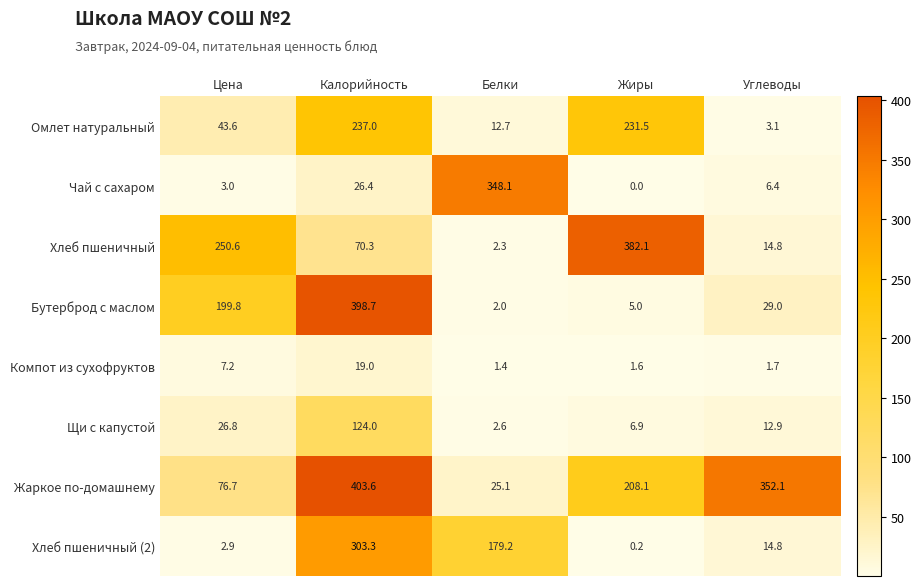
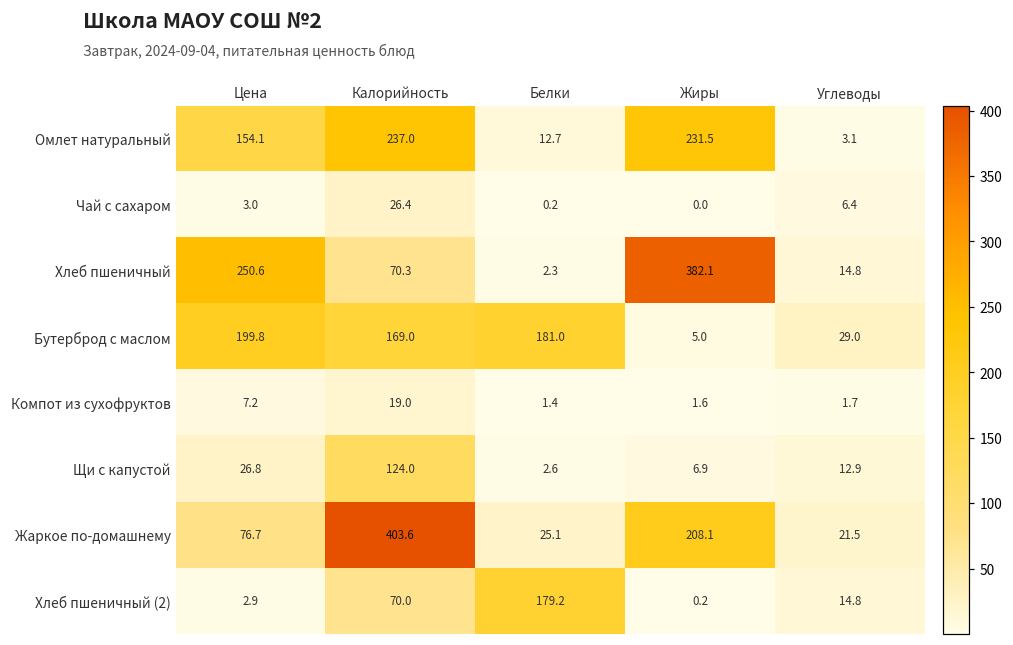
Омлет натуральный, Цена: 43.6 -> 154.1
Чай с сахаром, Белки: 348.1 -> 0.2
Бутерброд с маслом, Калорийность: 398.7 -> 169.0
Бутерброд с маслом, Белки: 2.0 -> 181.0
Жаркое по-домашнему, Углеводы: 352.1 -> 21.5
Хлеб пшеничный (2), Калорийность: 303.3 -> 70.0
